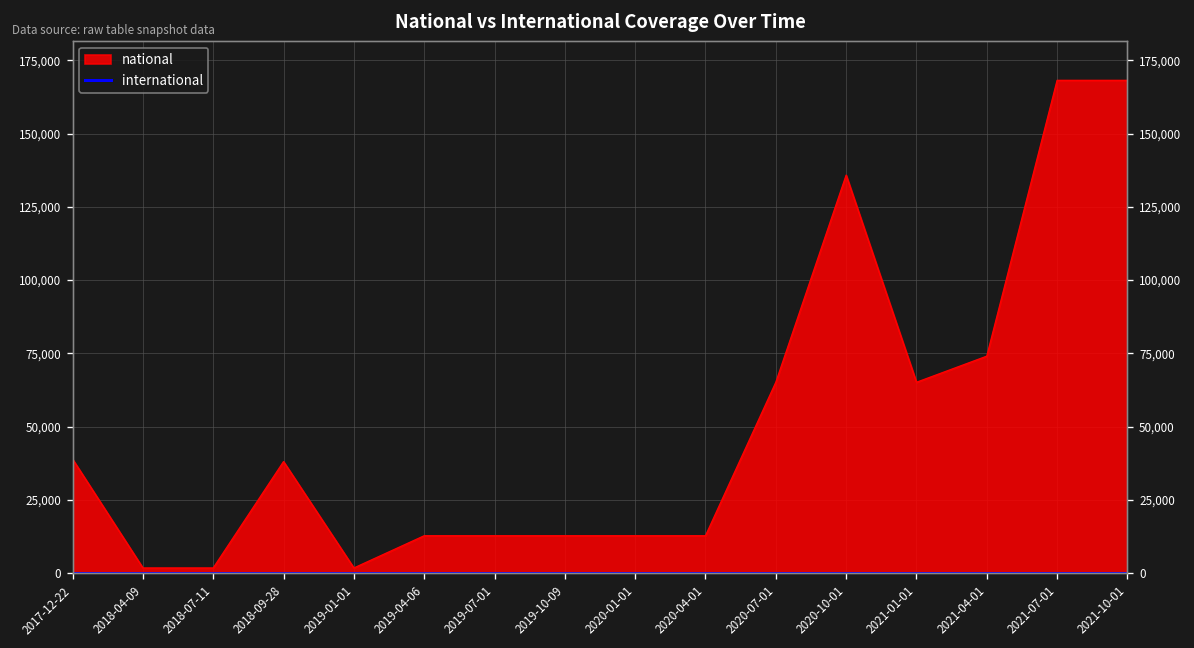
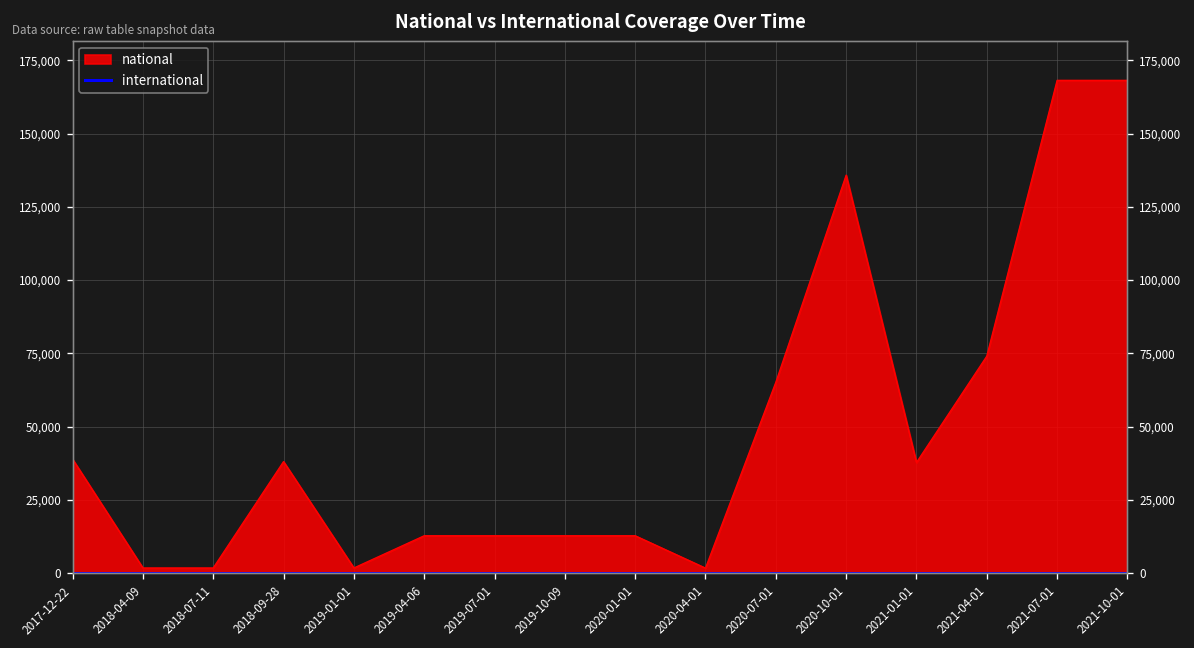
national, 2020-04-01: 13,000 -> 2,000
national, 2021-01-01: 65,000 -> 38,000
